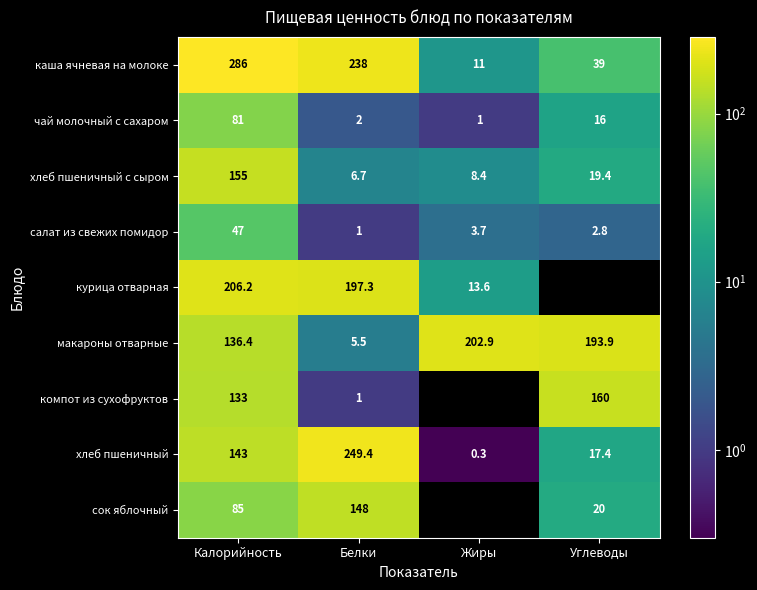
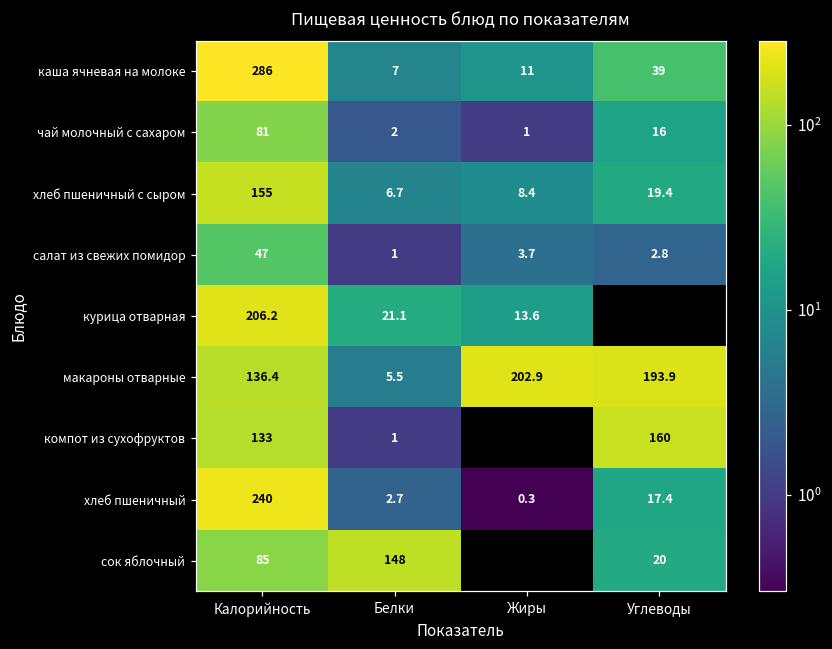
каша ячневая на молоке, Белки: 238 -> 7
курица отварная, Белки: 197.3 -> 21.1
хлеб пшеничный, Калорийность: 143 -> 240
хлеб пшеничный, Белки: 249.4 -> 2.7
